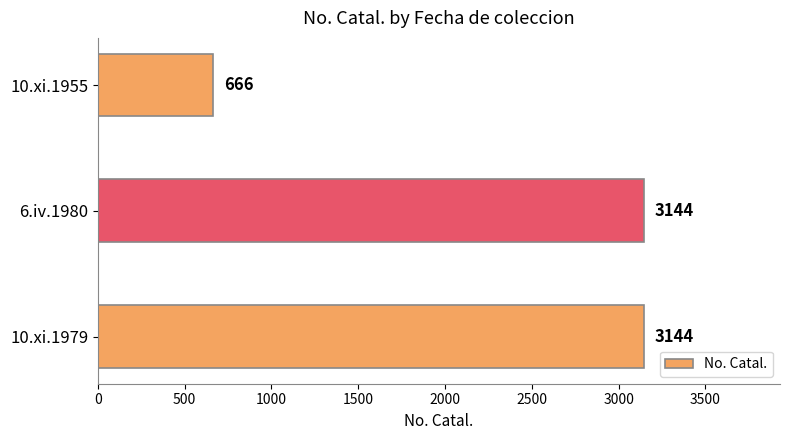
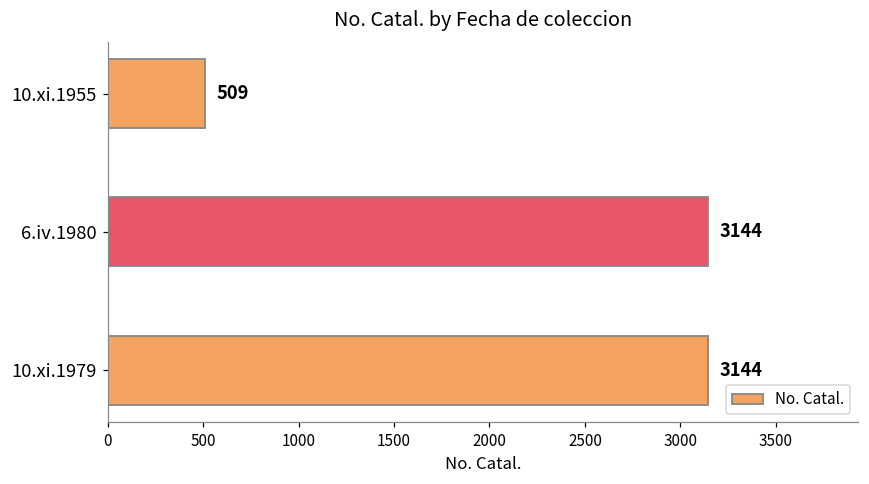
10.xi.1955: 666 -> 509
